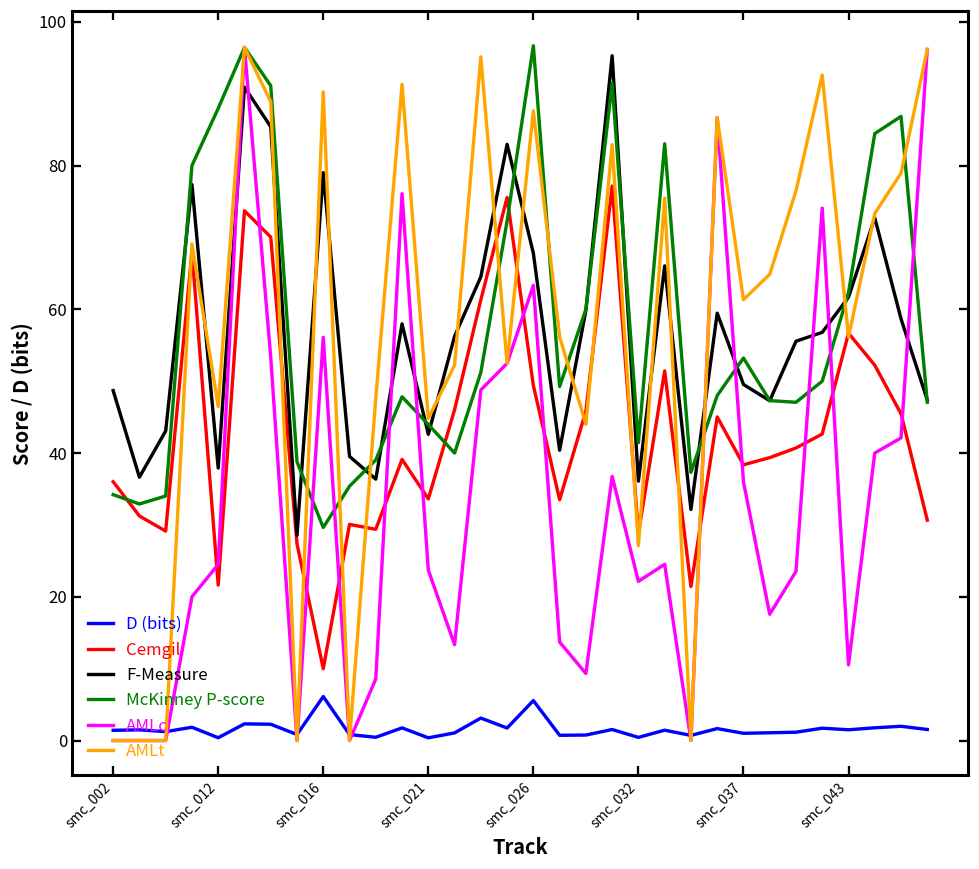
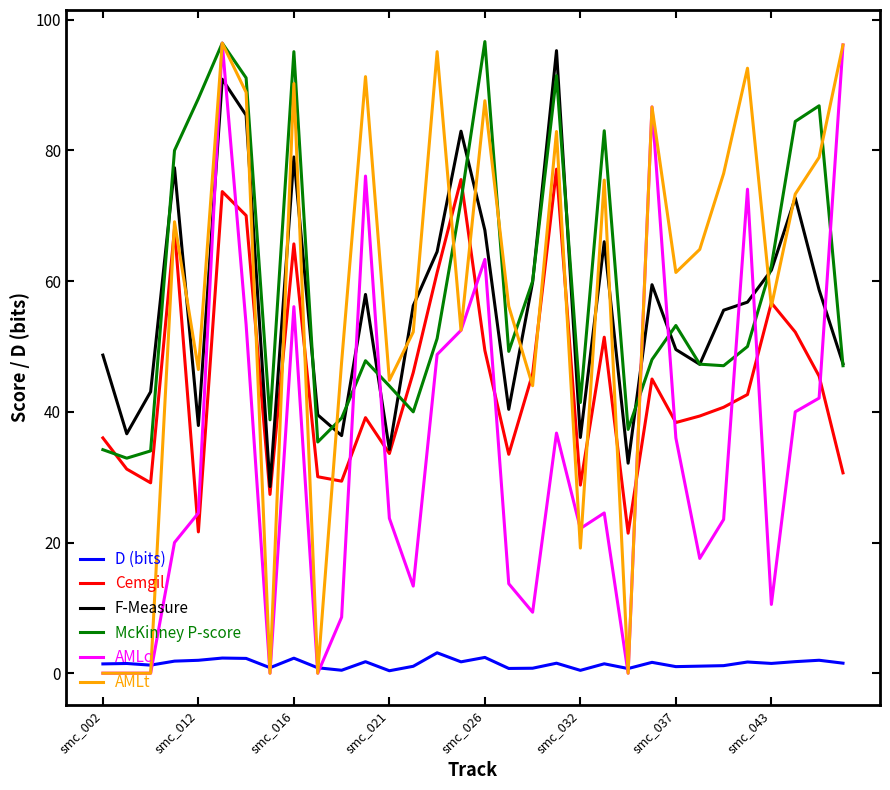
D (bits), smc_012: 0 -> 2
D (bits), smc_016: 6 -> 2
Cemgil, smc_016: 10 -> 66
McKinney P-score, smc_016: 30 -> 95
F-Measure, smc_021: 43 -> 34
D (bits), smc_026: 6 -> 2
AMLt, smc_032: 27 -> 19
